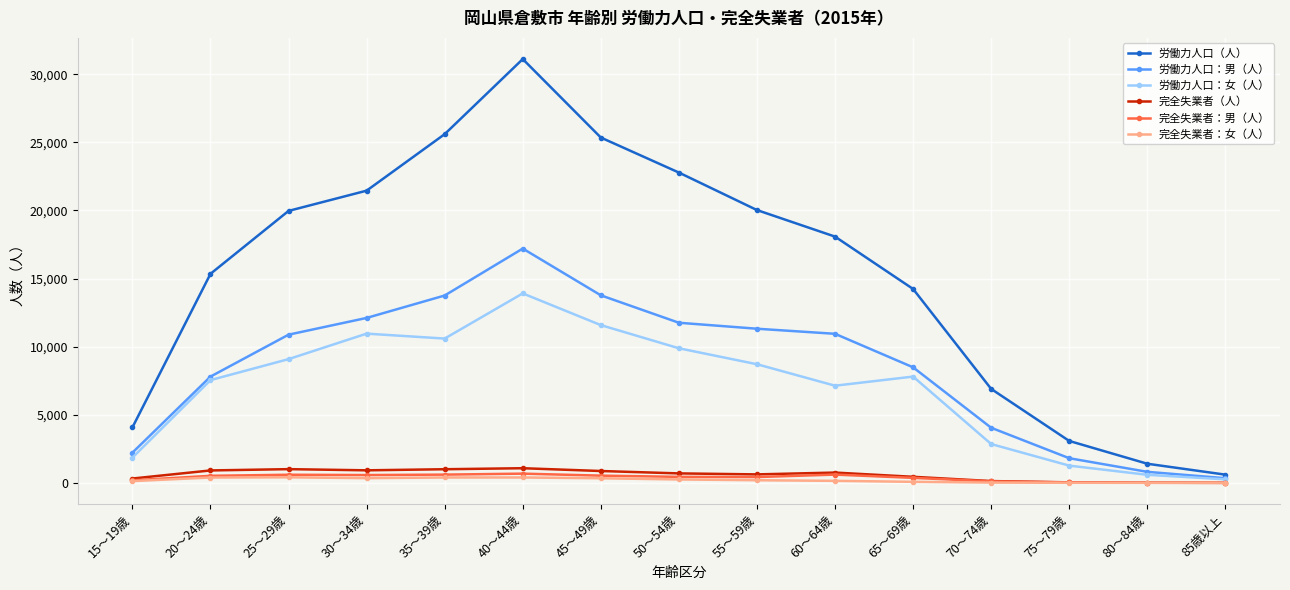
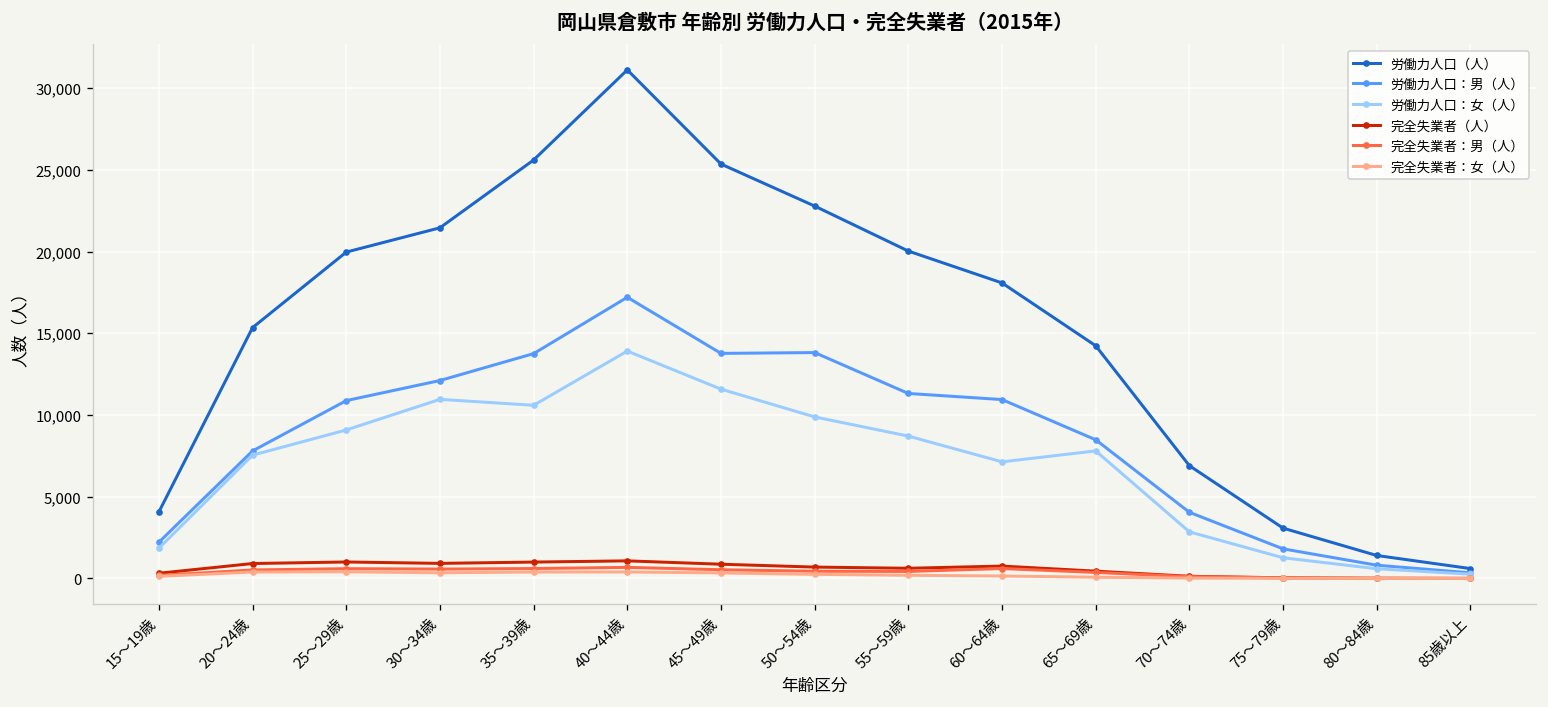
労働力人口：男（人）, 50～54歳: 11,800 -> 13,800
